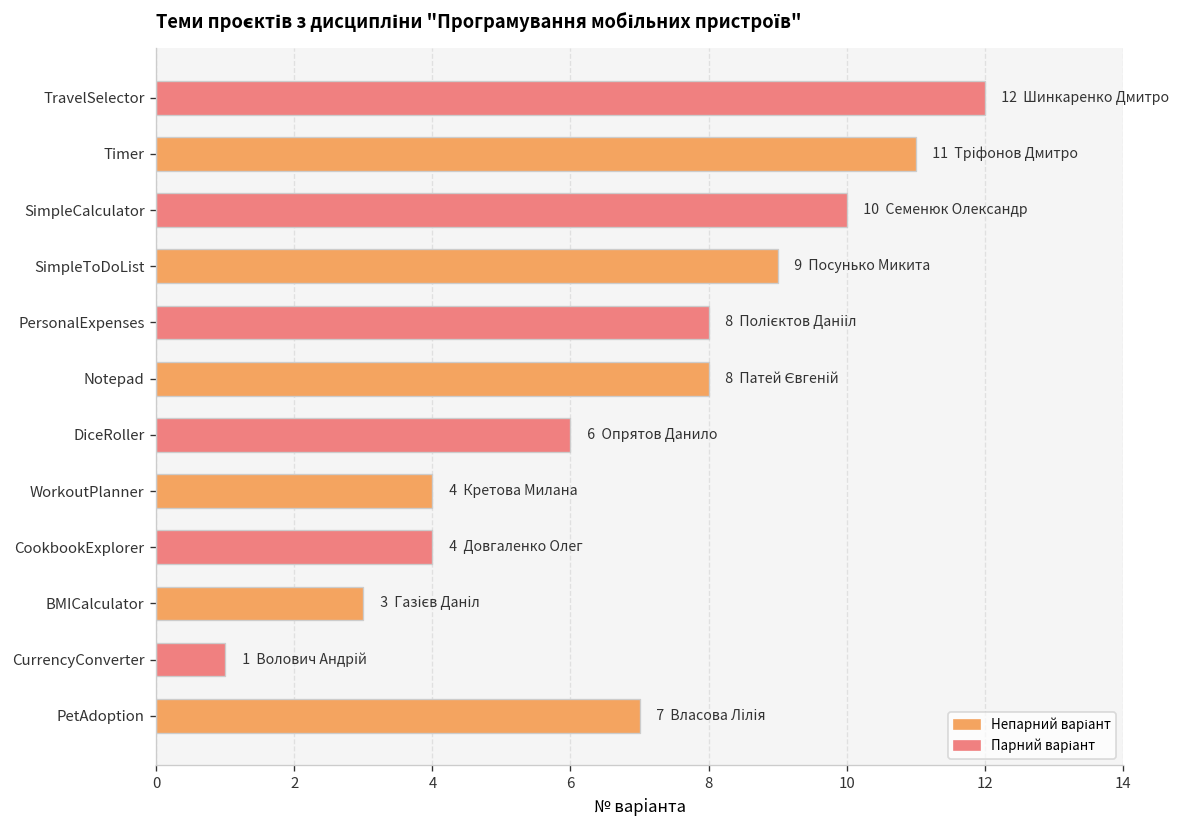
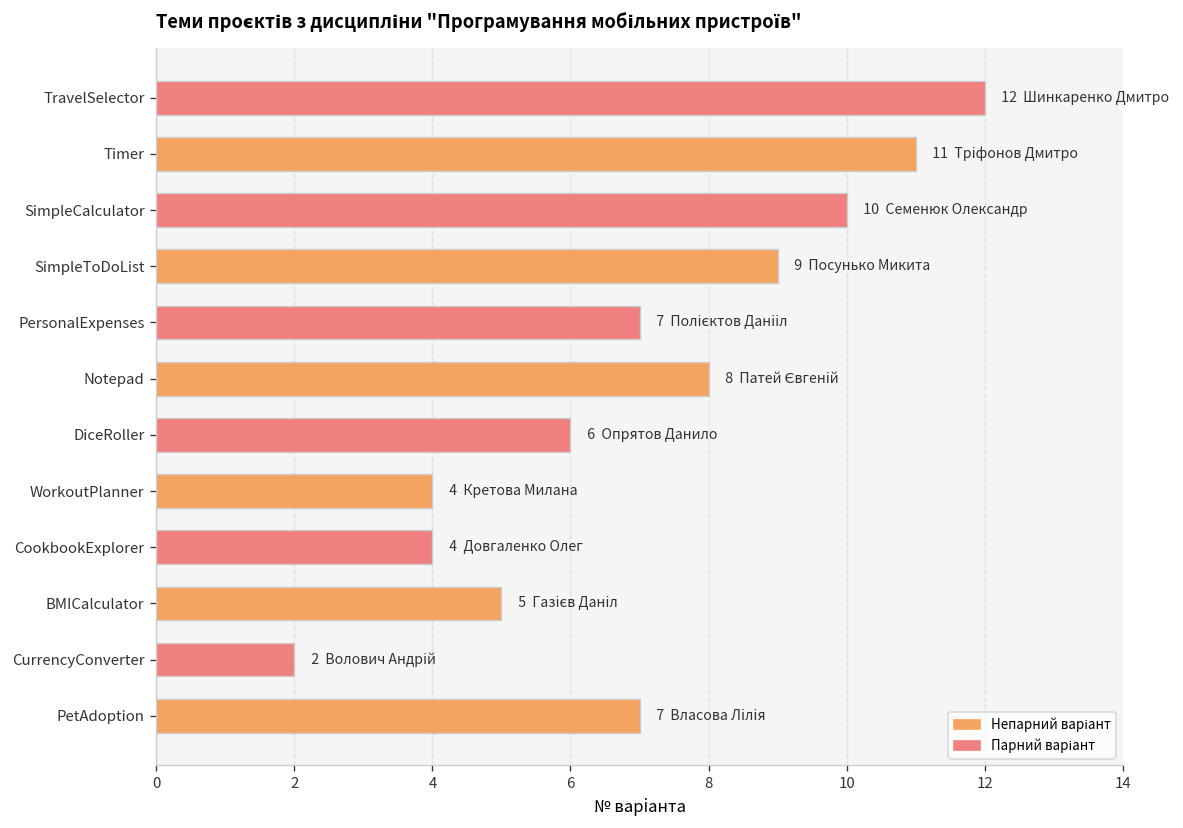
PersonalExpenses: 8 -> 7
BMICalculator: 3 -> 5
CurrencyConverter: 1 -> 2
